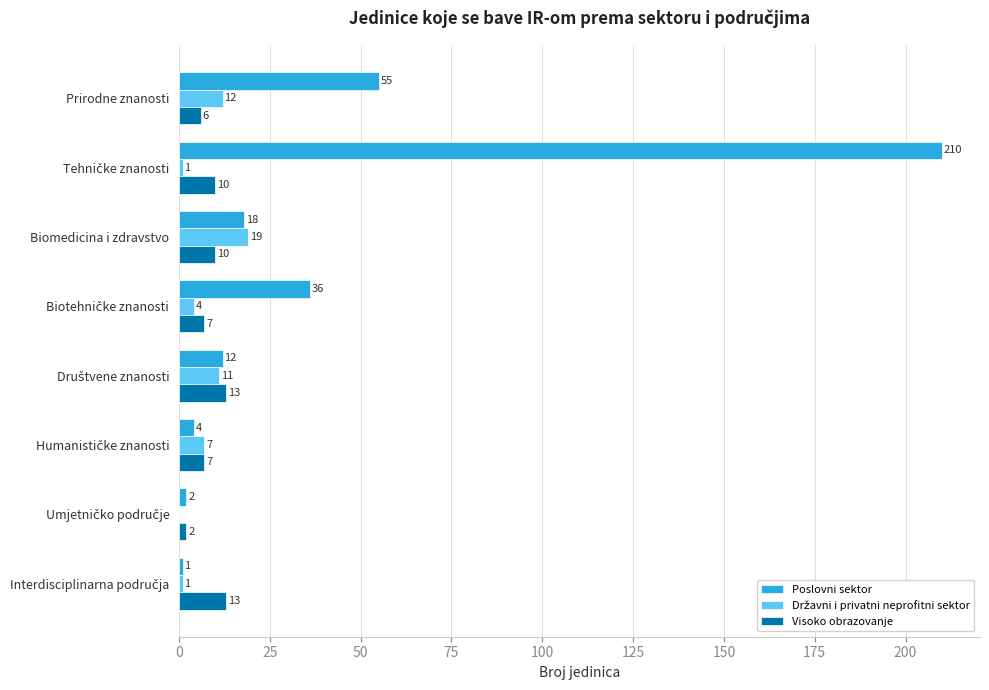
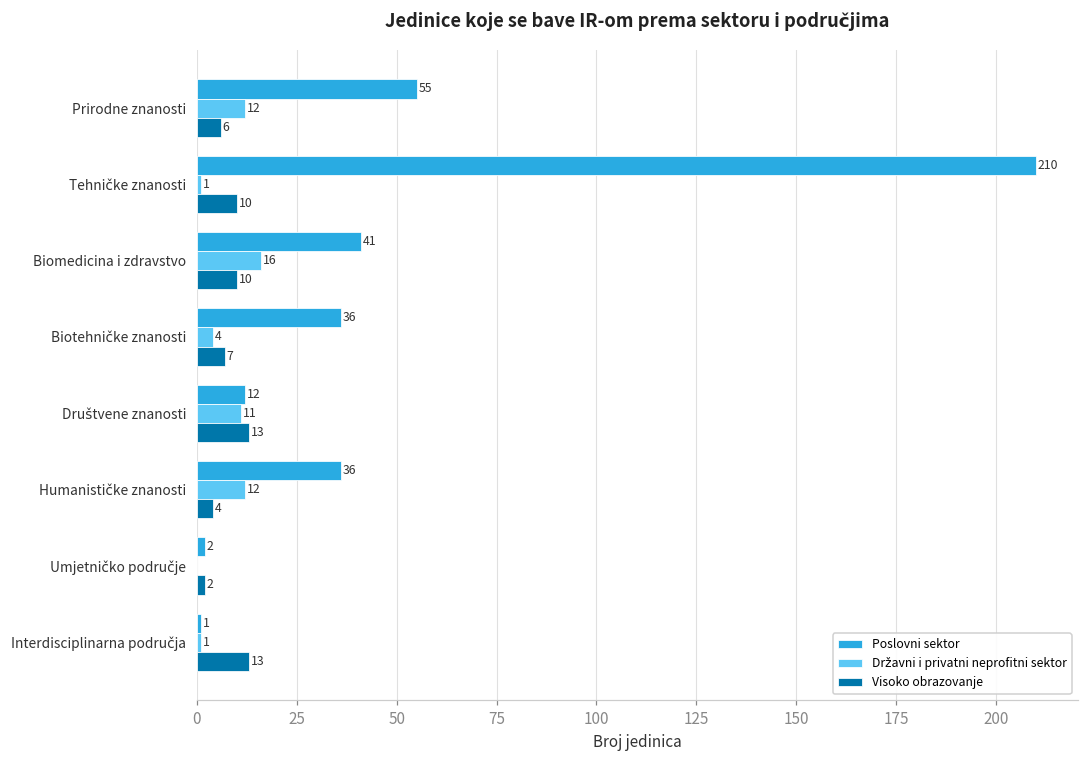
Poslovni sektor, Biomedicina i zdravstvo: 18 -> 41
Državni i privatni neprofitni sektor, Biomedicina i zdravstvo: 19 -> 16
Poslovni sektor, Humanističke znanosti: 4 -> 36
Državni i privatni neprofitni sektor, Humanističke znanosti: 7 -> 12
Visoko obrazovanje, Humanističke znanosti: 7 -> 4
